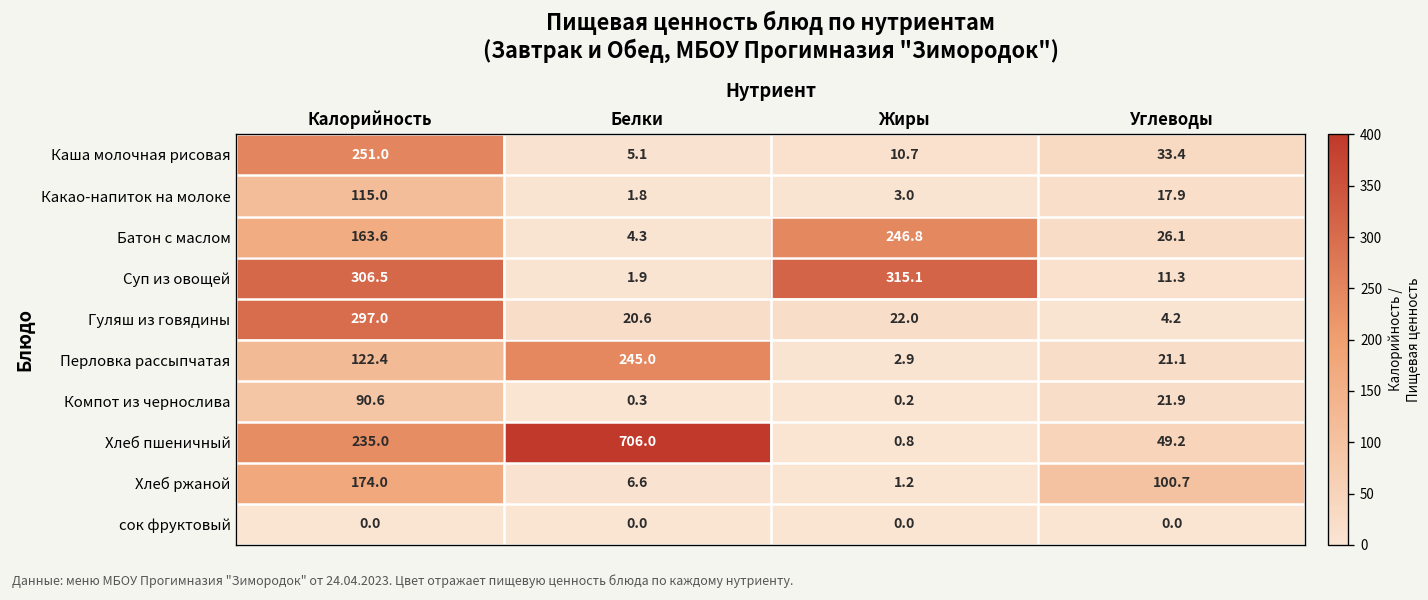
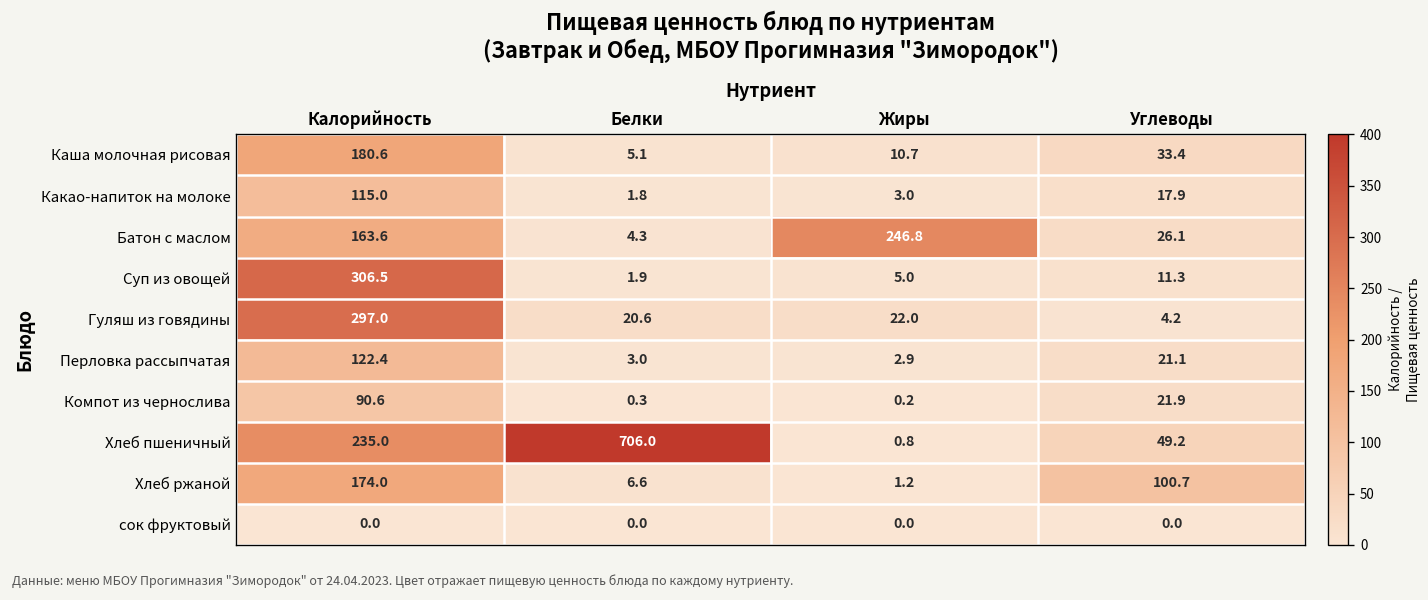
Каша молочная рисовая, Калорийность: 251.0 -> 180.6
Суп из овощей, Жиры: 315.1 -> 5.0
Перловка рассыпчатая, Белки: 245.0 -> 3.0
